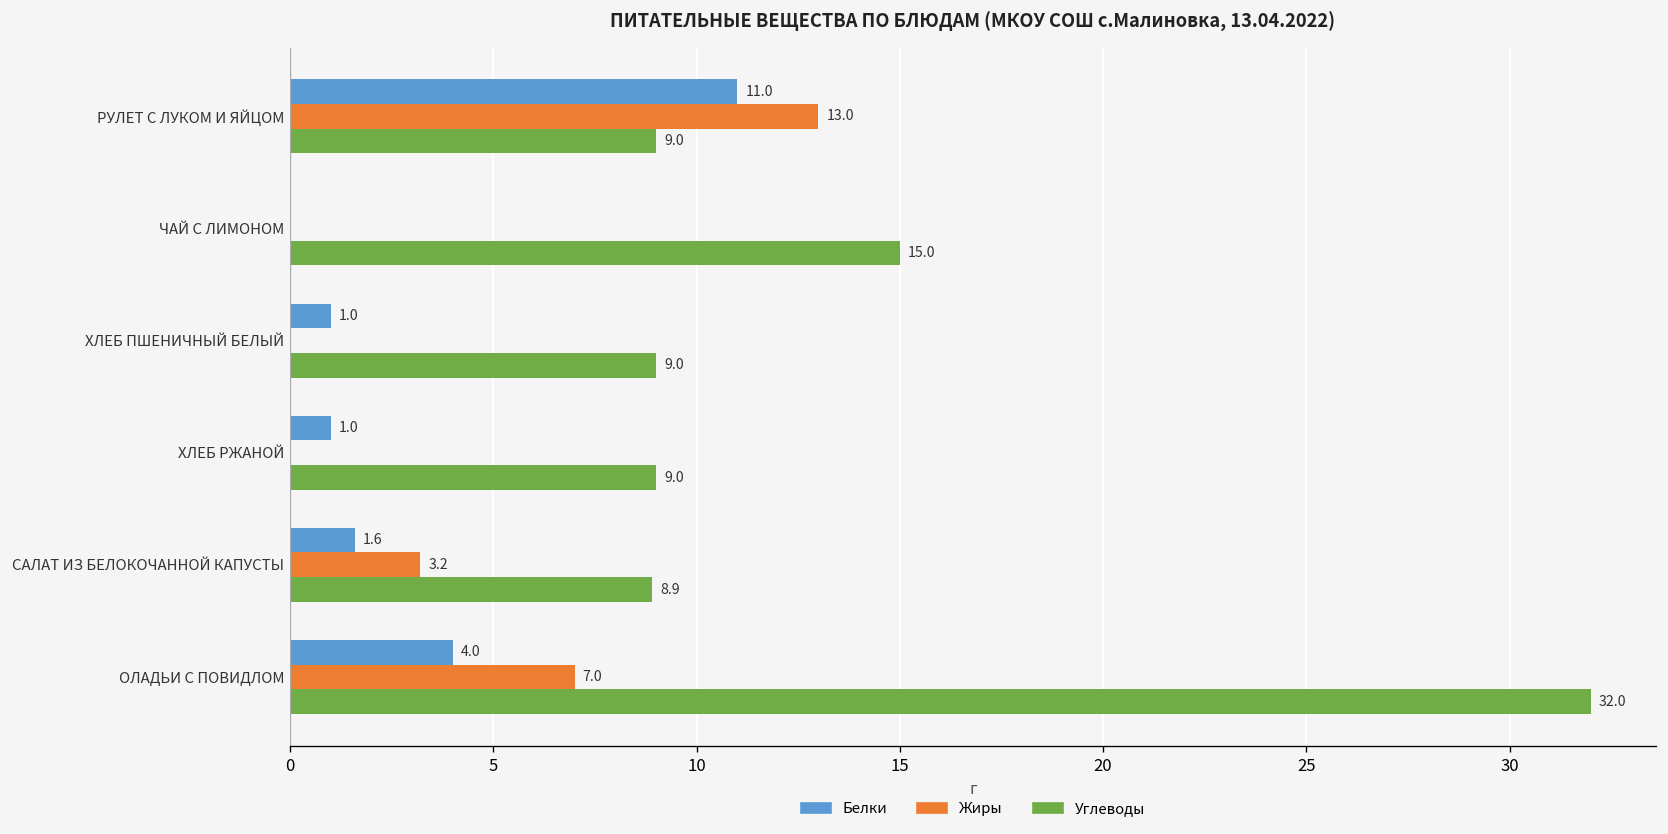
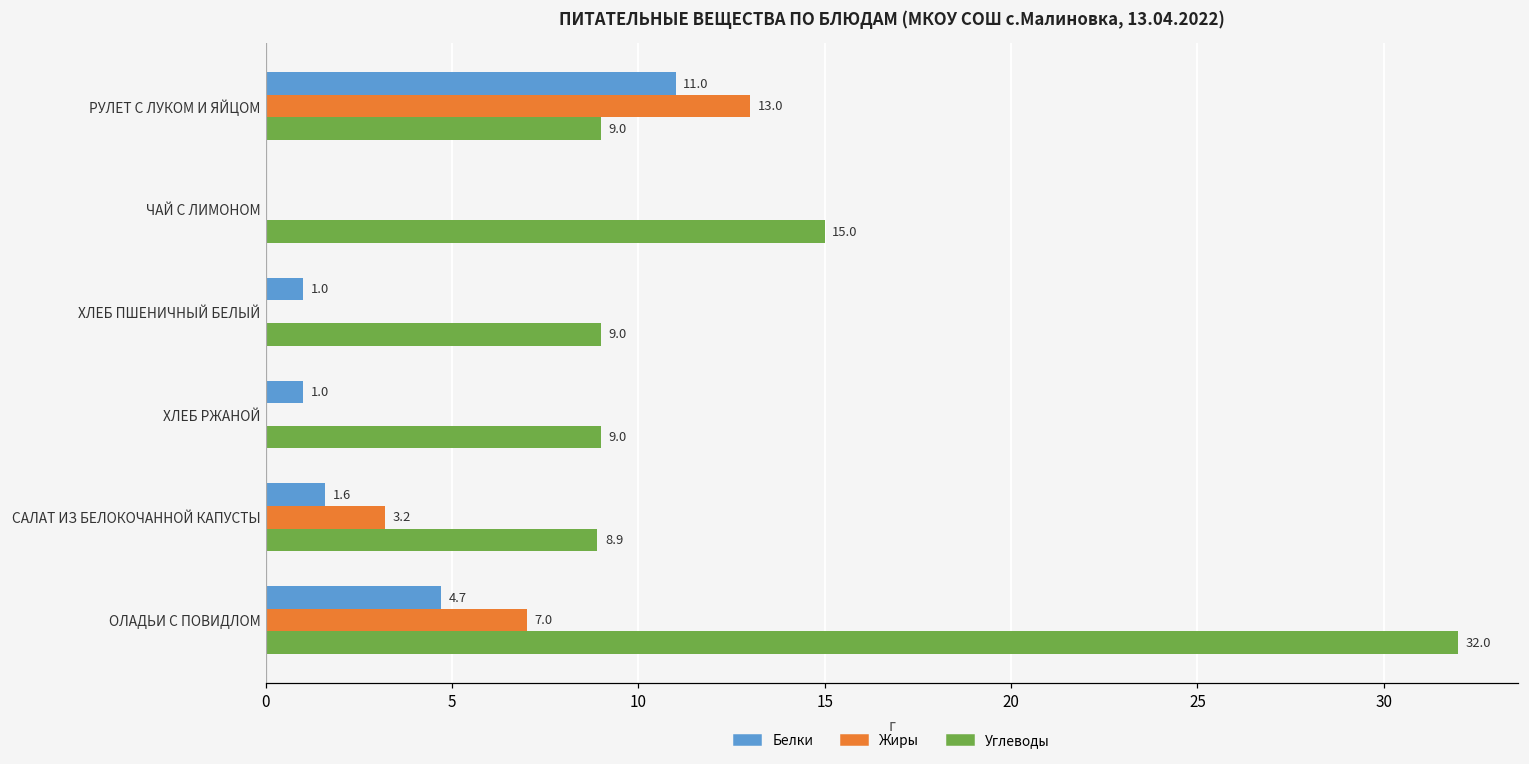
Белки, ОЛАДЬИ С ПОВИДЛОМ: 4.0 -> 4.7
